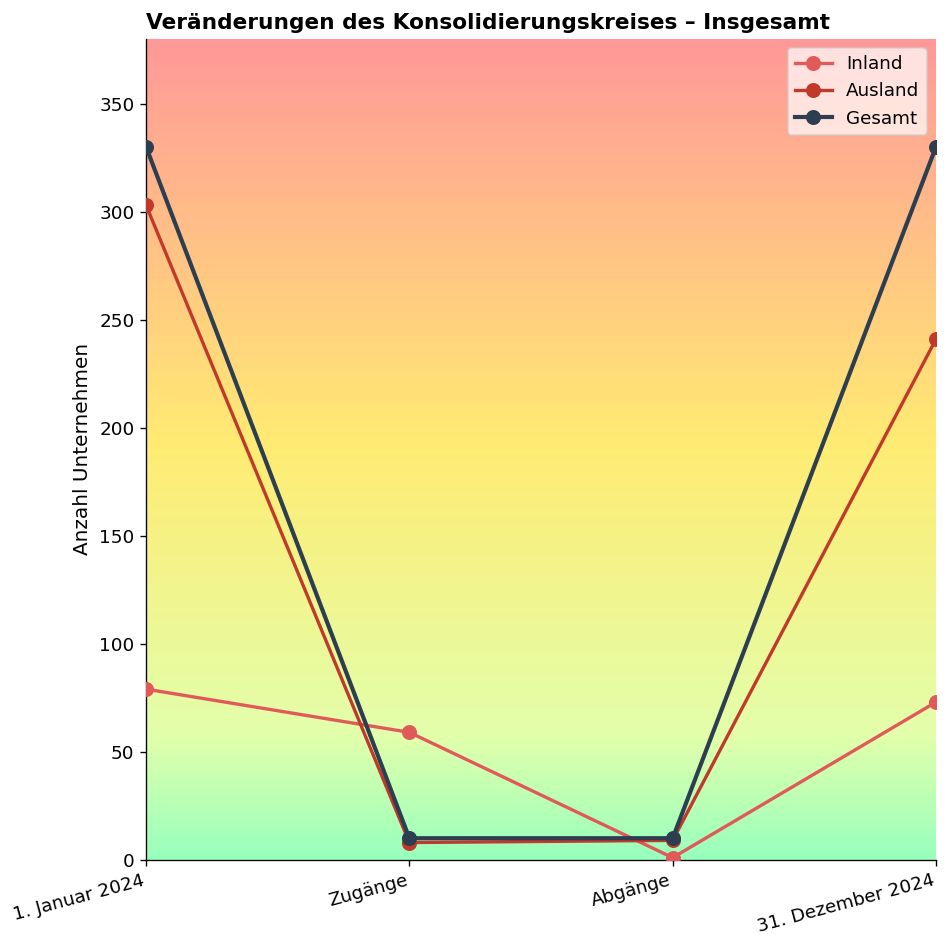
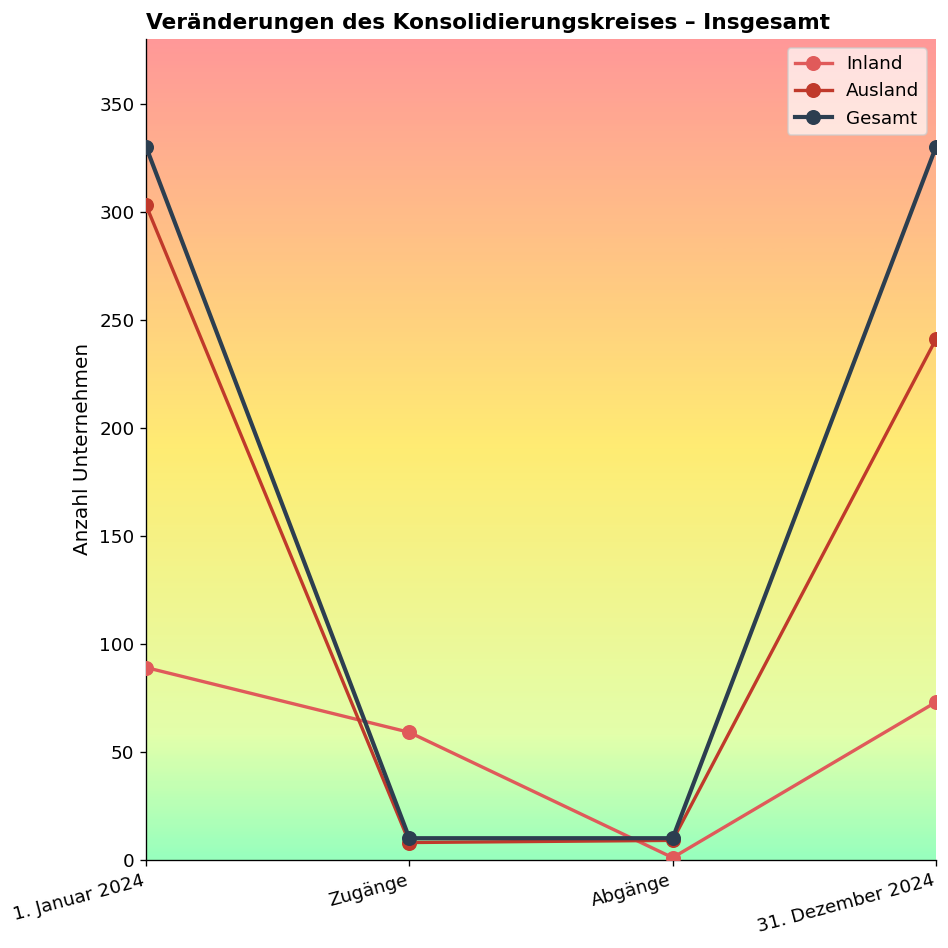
Inland, 1. Januar 2024: 79 -> 89
